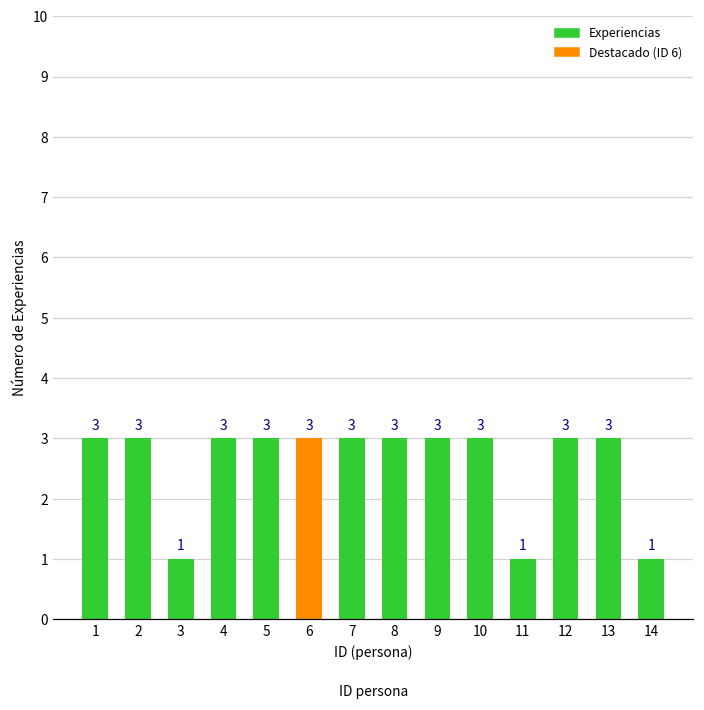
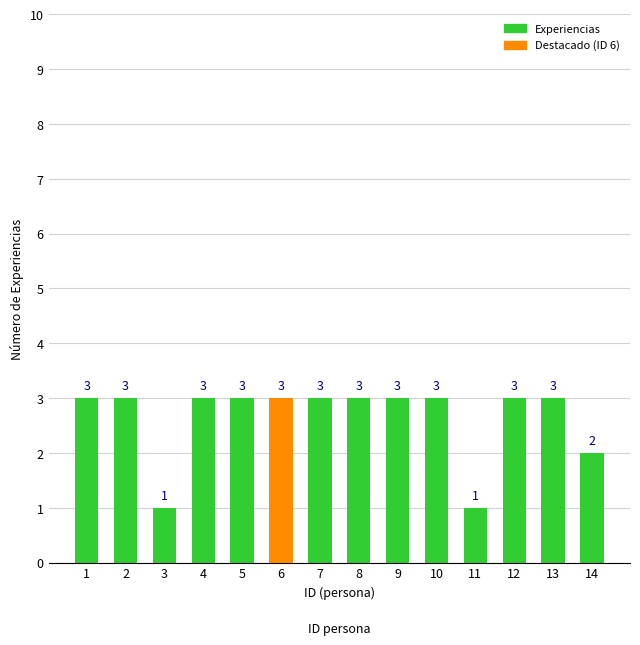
14: 1 -> 2
